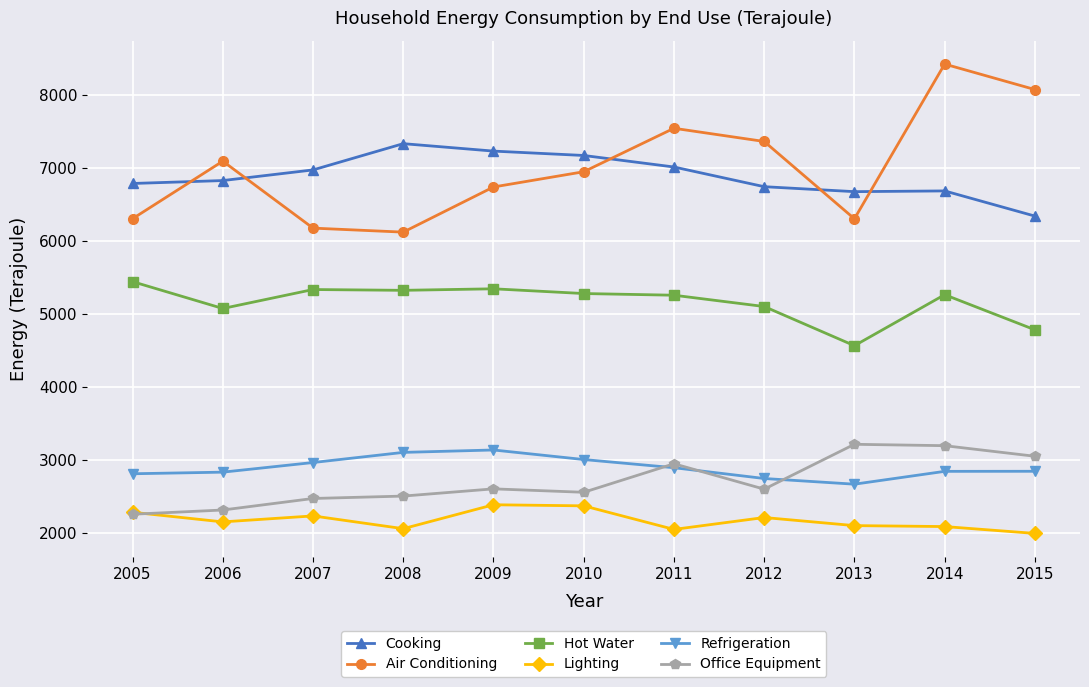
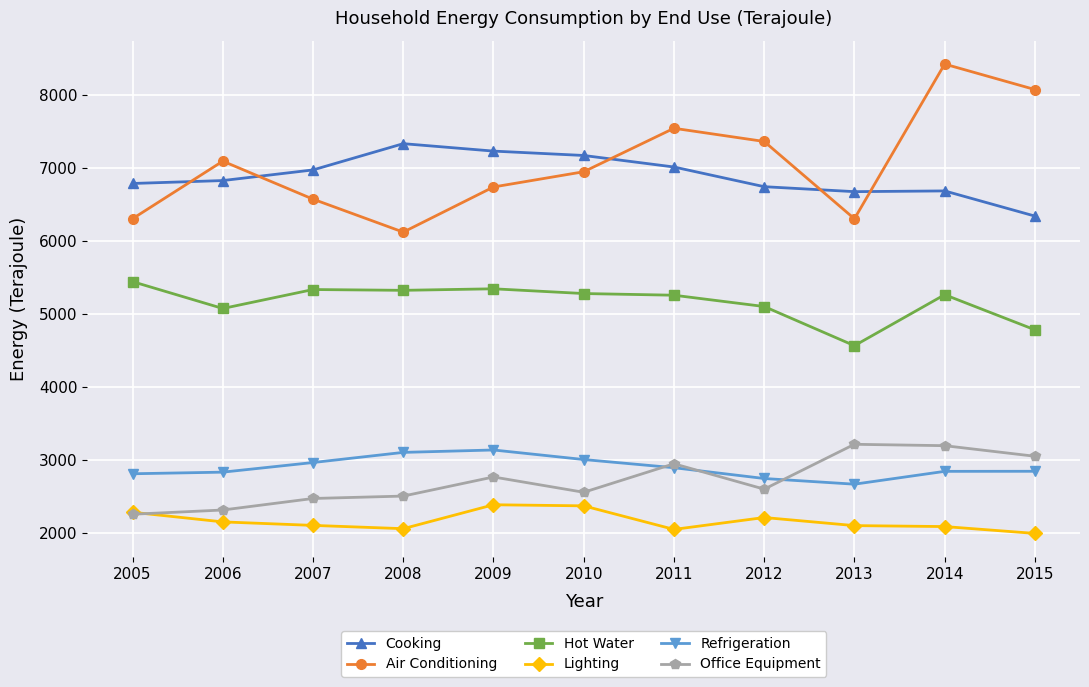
Air Conditioning, 2007: 6200 -> 6600
Lighting, 2007: 2200 -> 2100
Office Equipment, 2009: 2600 -> 2800
